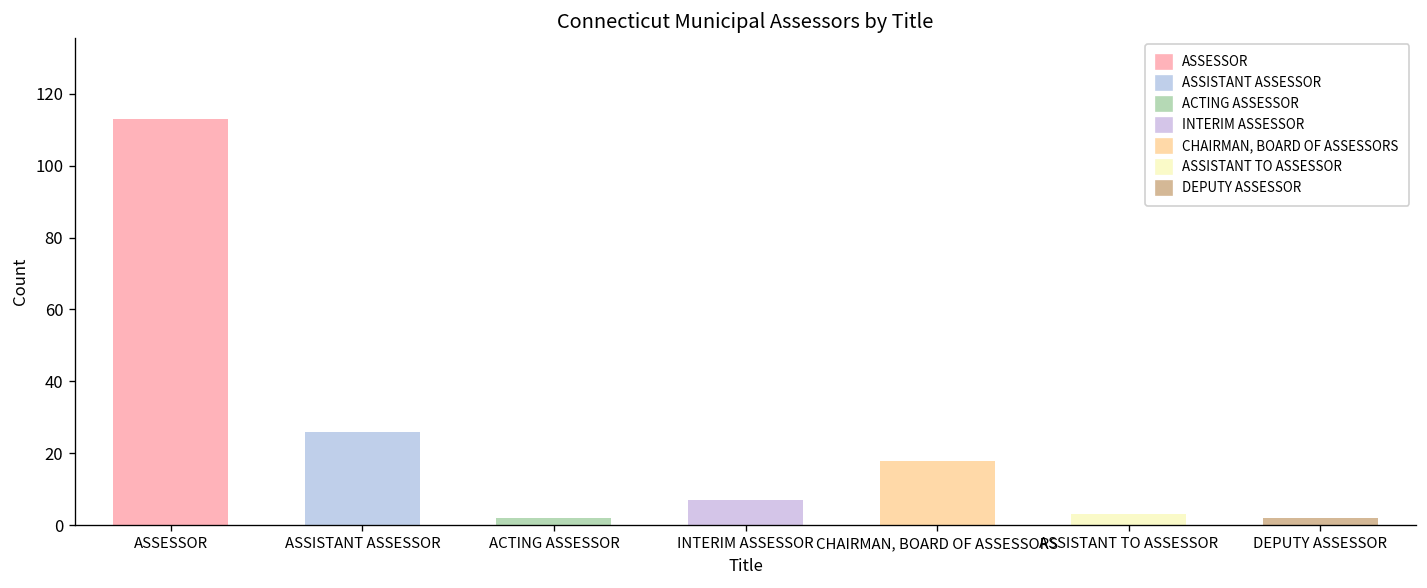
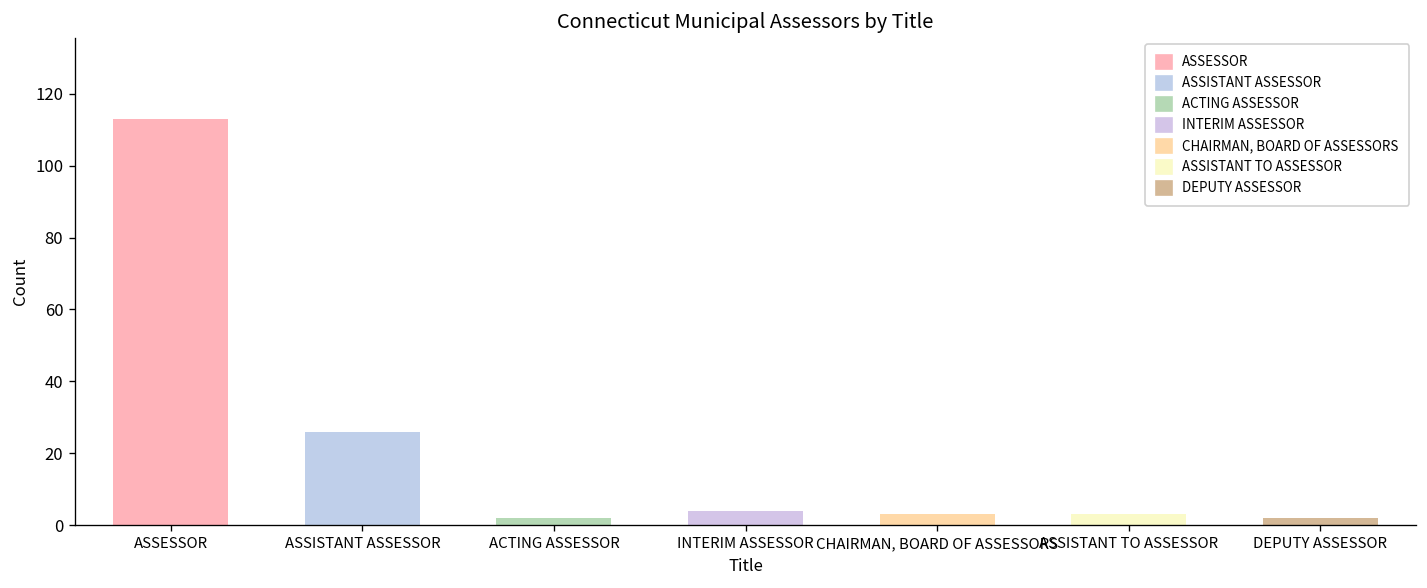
INTERIM ASSESSOR: 7 -> 4
CHAIRMAN, BOARD OF ASSESSORS: 18 -> 3
